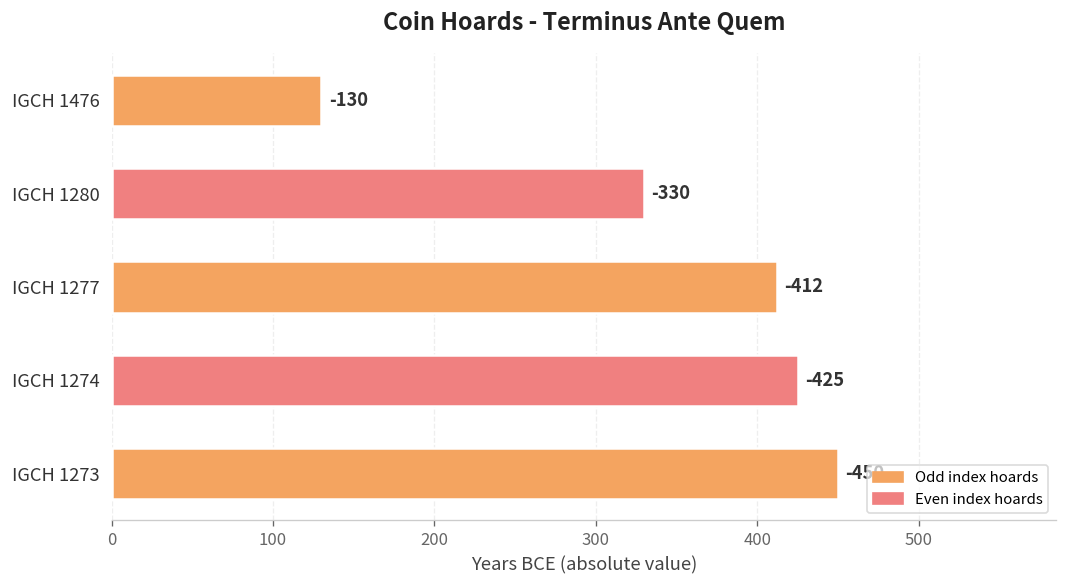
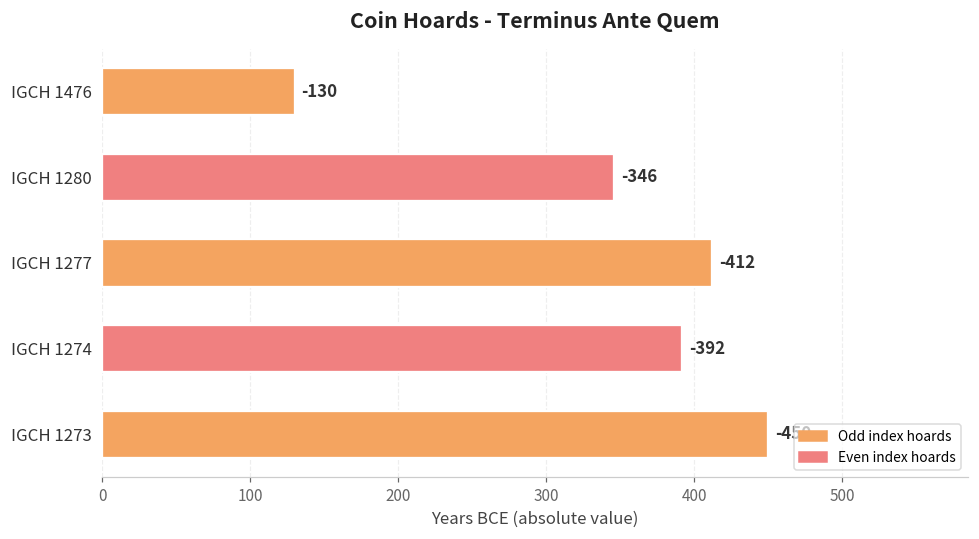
IGCH 1280: -330 -> -346
IGCH 1274: -425 -> -392
